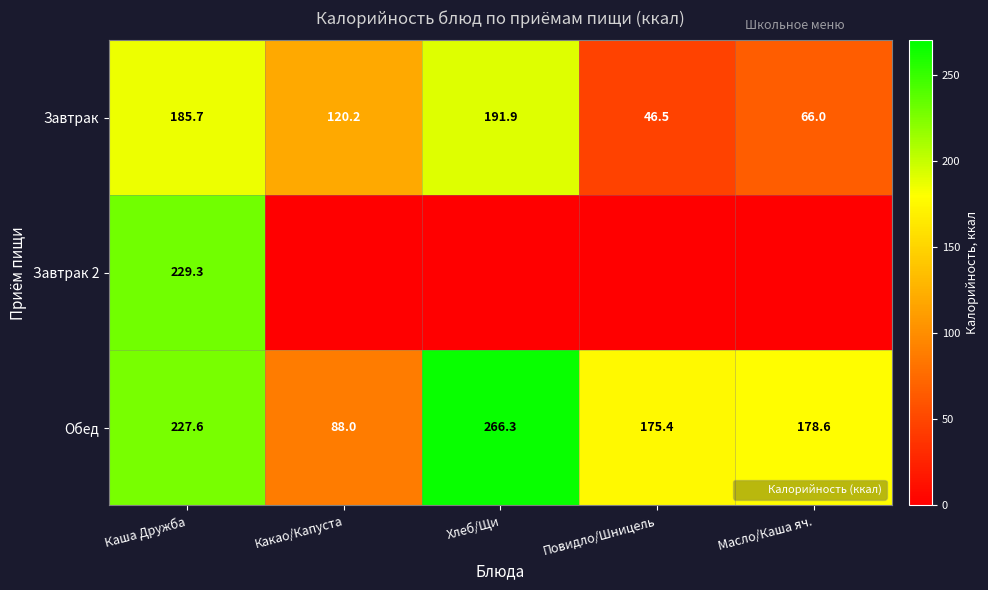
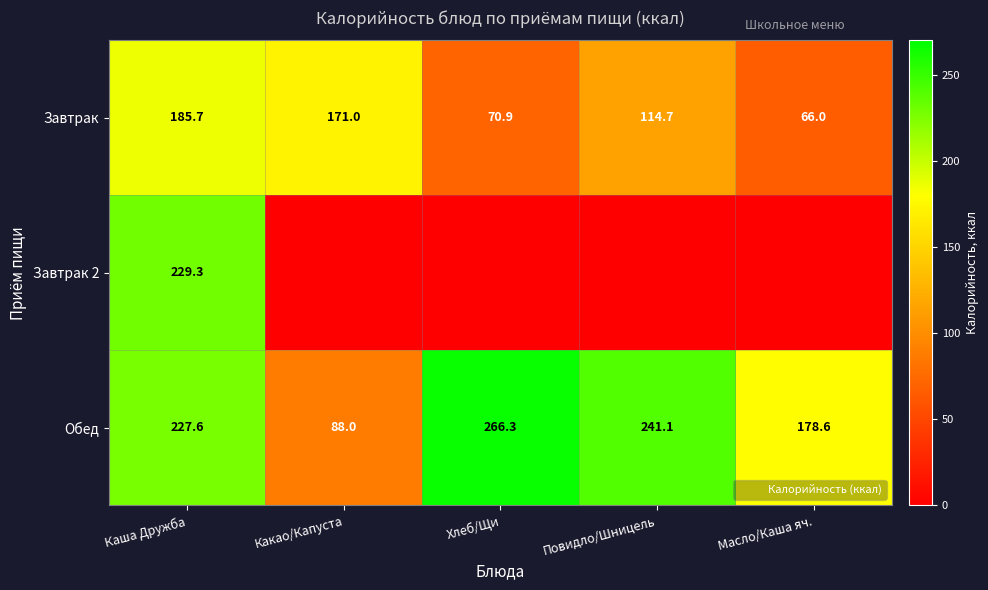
Завтрак, Какао/Капуста: 120.2 -> 171.0
Завтрак, Хлеб/Щи: 191.9 -> 70.9
Завтрак, Повидло/Шницель: 46.5 -> 114.7
Обед, Повидло/Шницель: 175.4 -> 241.1
